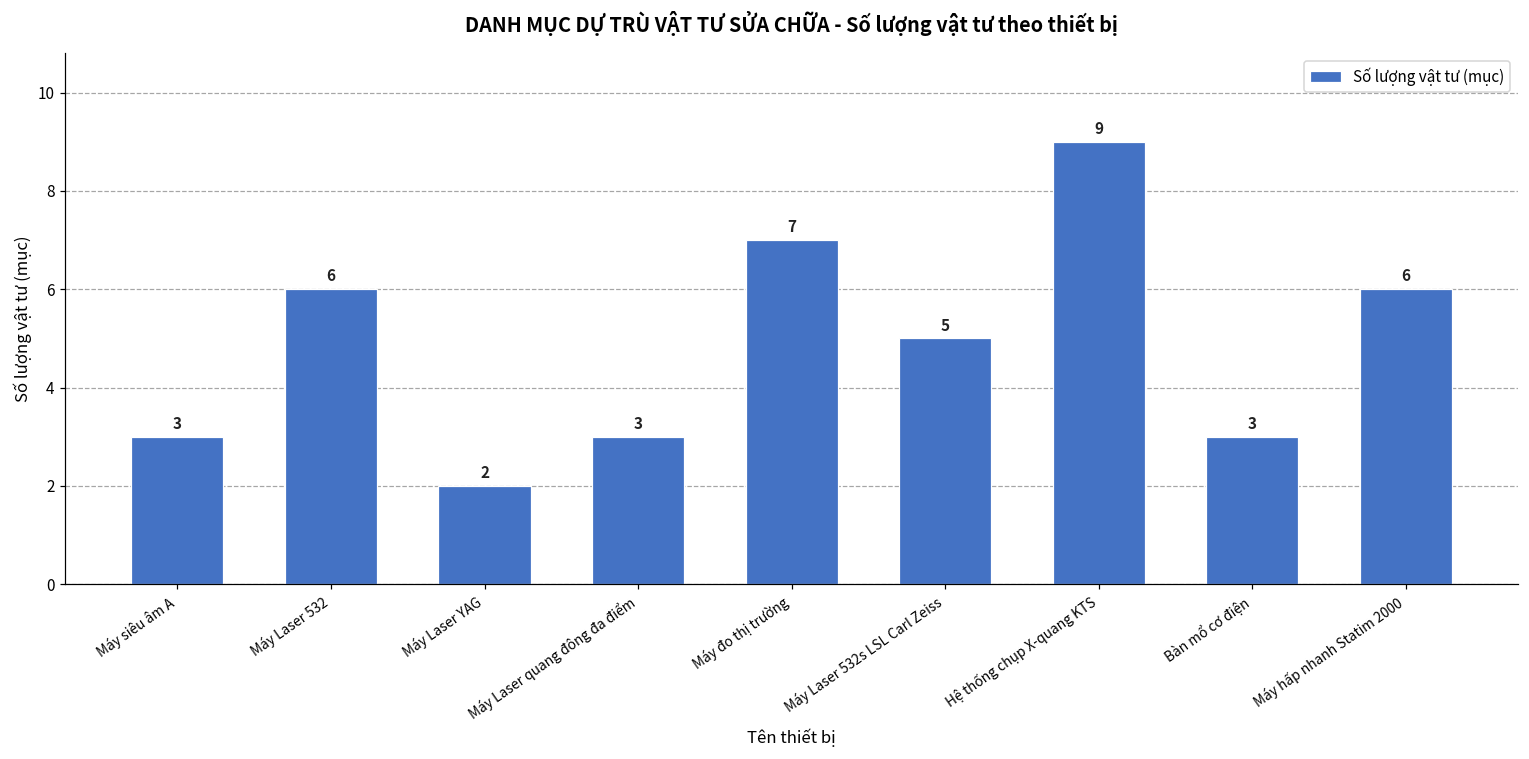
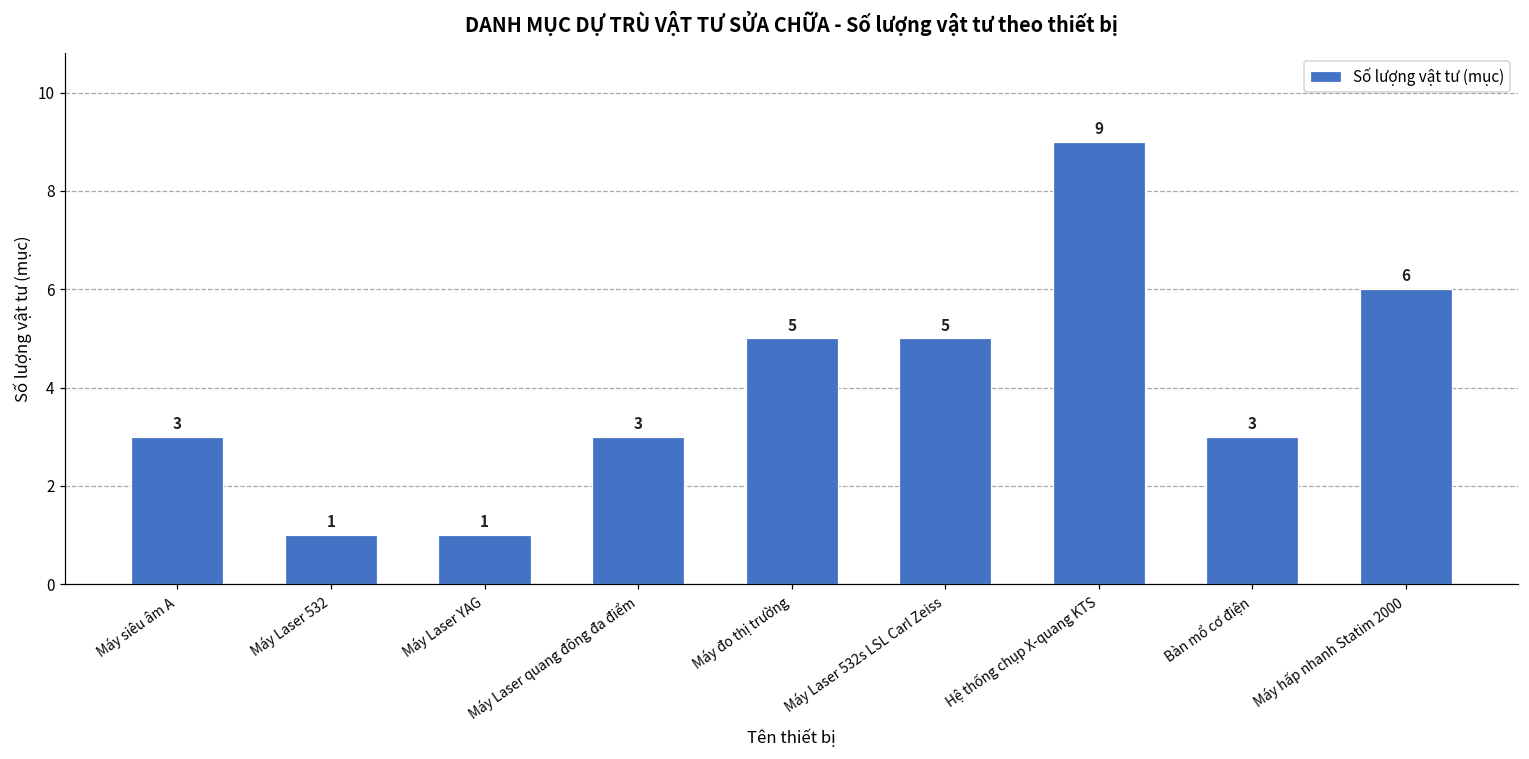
Máy Laser 532: 6 -> 1
Máy Laser YAG: 2 -> 1
Máy đo thị trường: 7 -> 5
